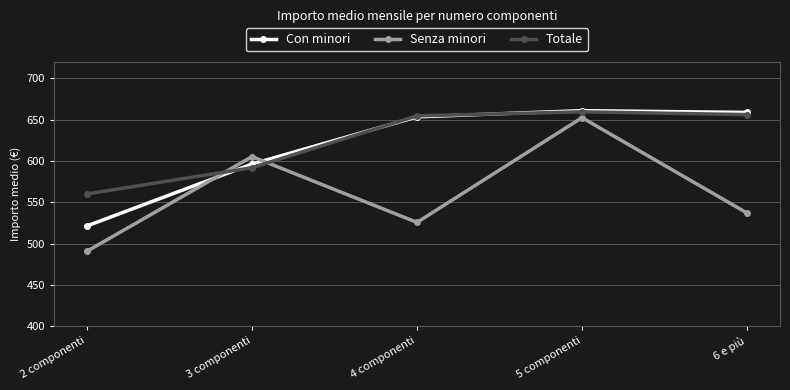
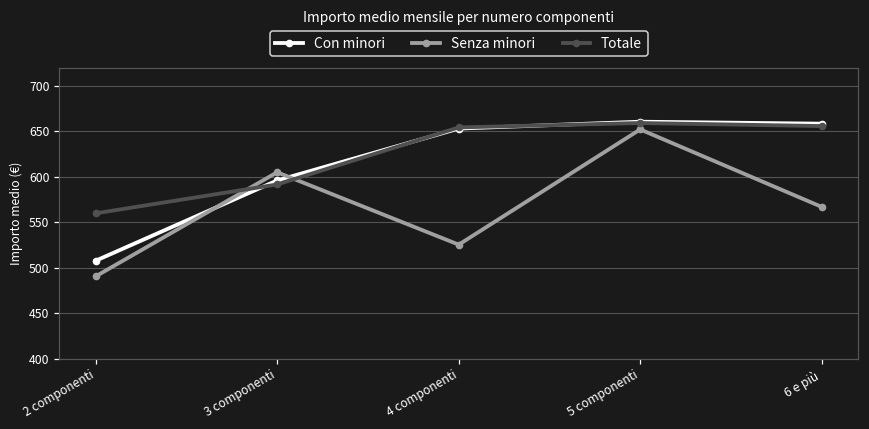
Con minori, 2 componenti: 520 -> 510
Senza minori, 6 e più: 540 -> 570
